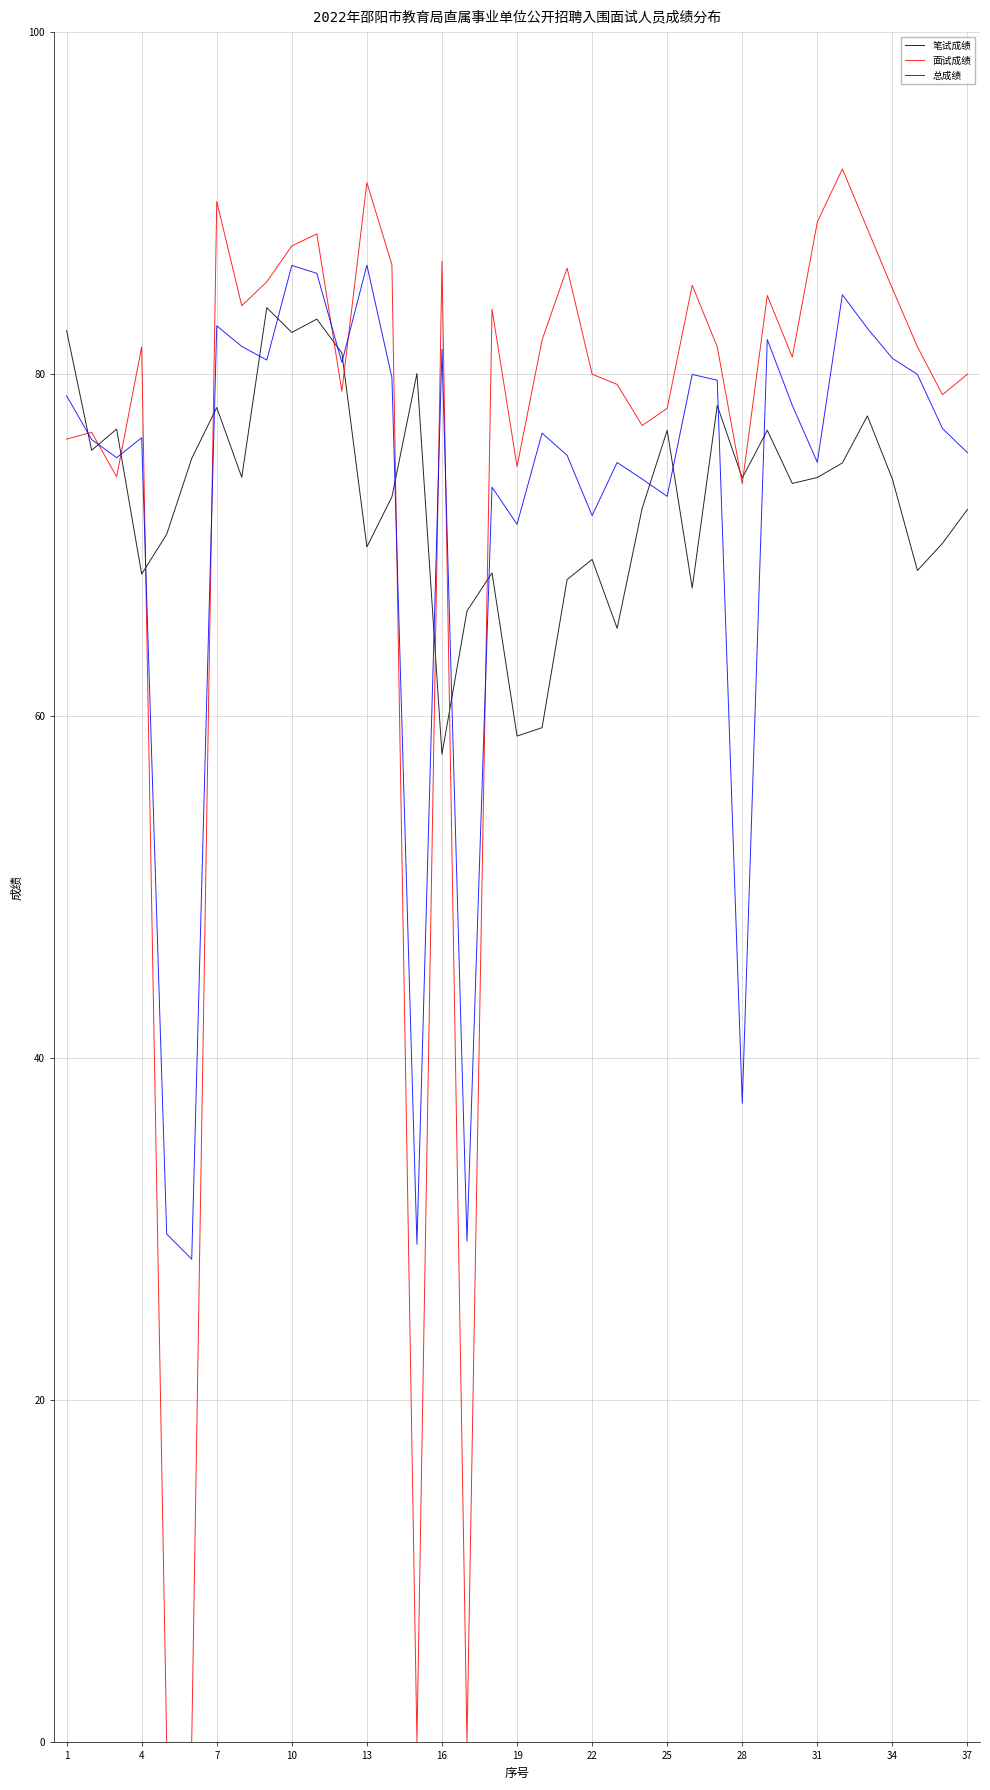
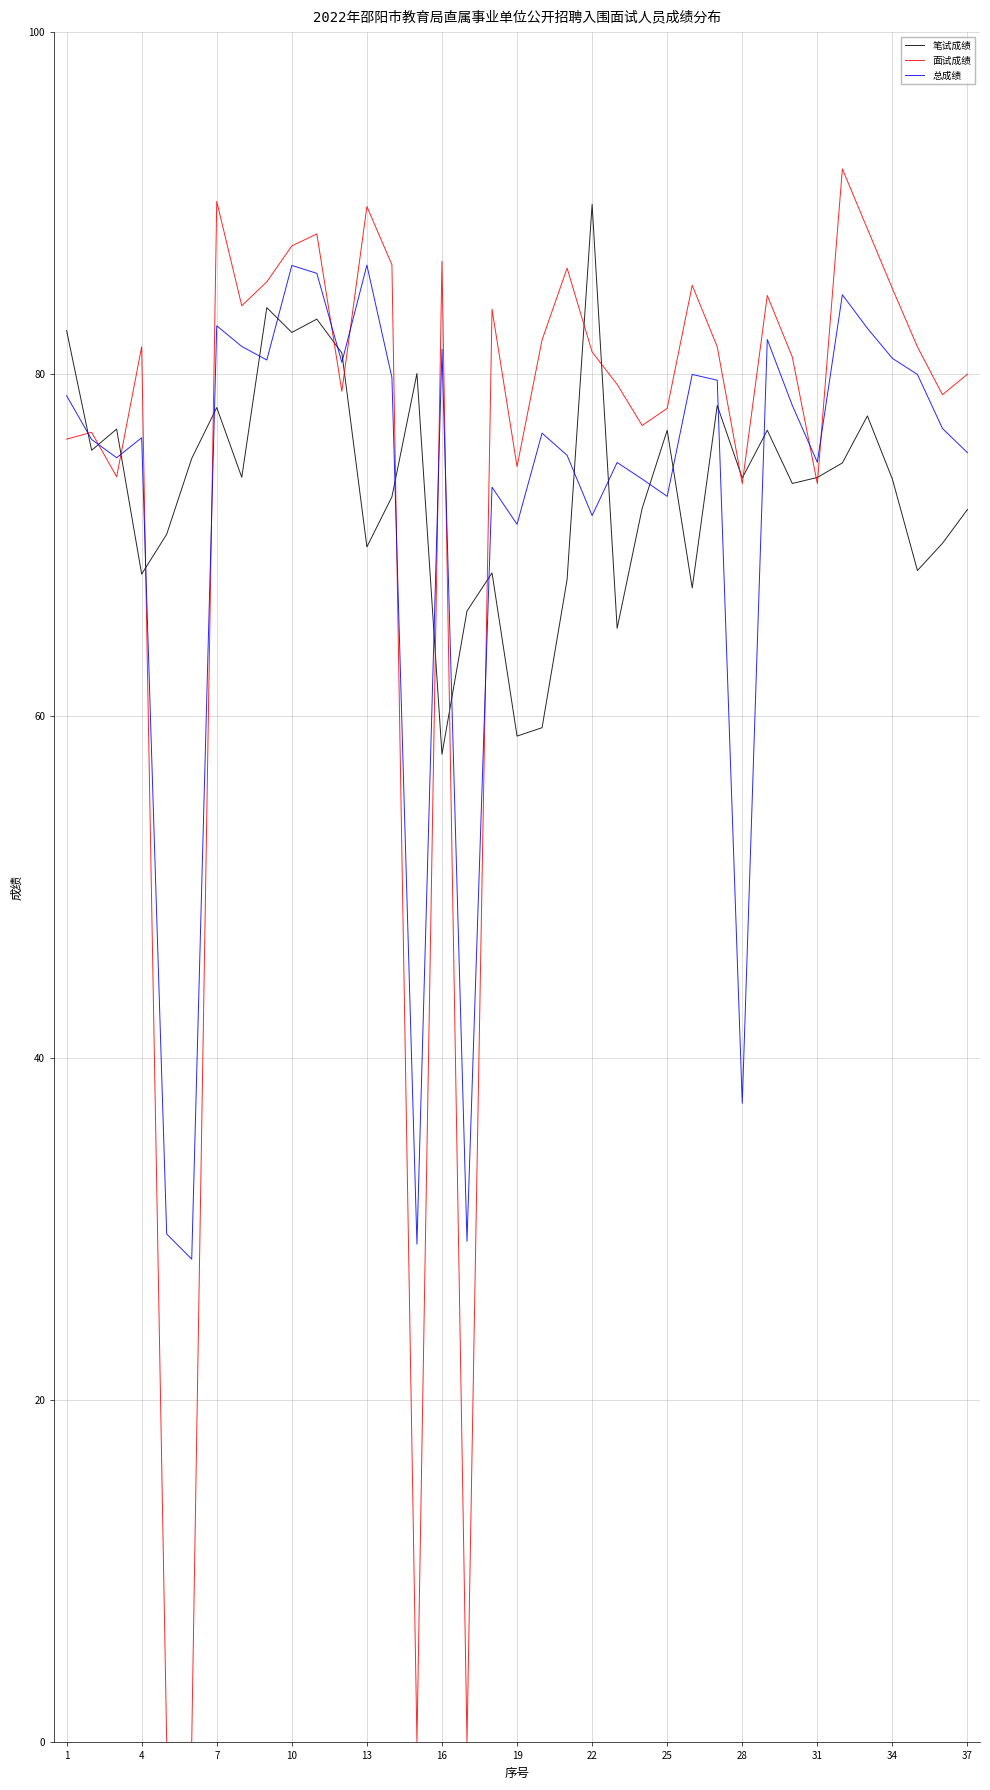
面试成绩, 13: 91.2 -> 89.8
笔试成绩, 22: 69.2 -> 89.9
面试成绩, 22: 80.0 -> 81.3
面试成绩, 31: 88.9 -> 73.6
